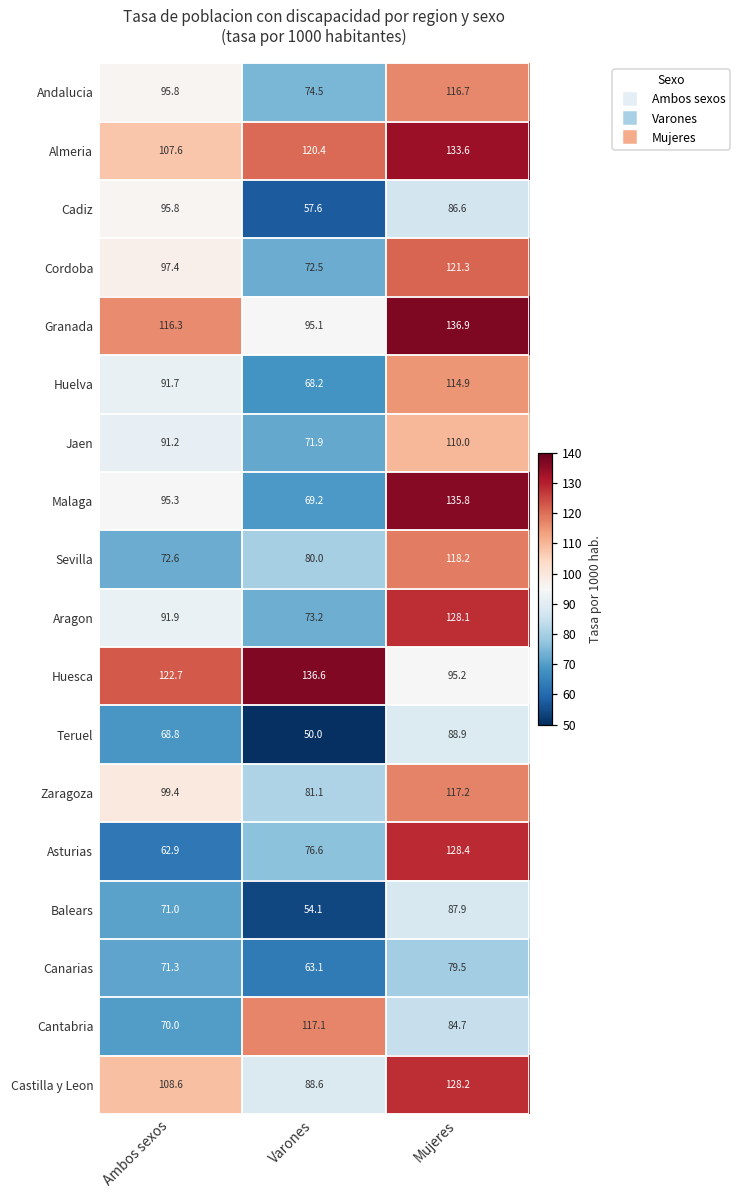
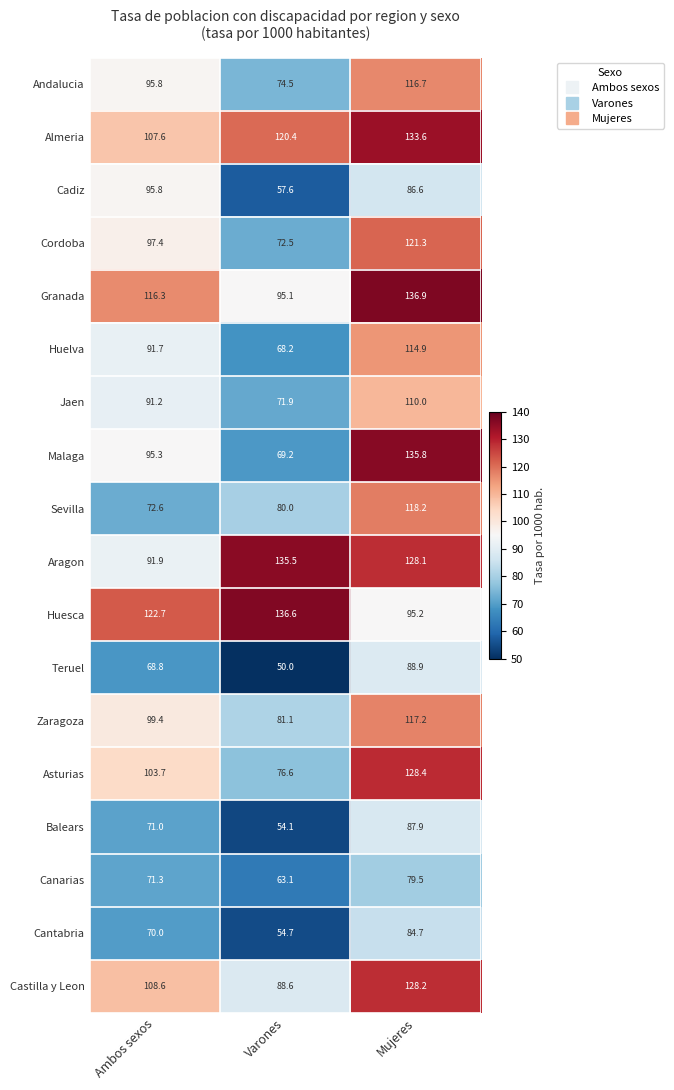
Aragon, Varones: 73.2 -> 135.5
Asturias, Ambos sexos: 62.9 -> 103.7
Cantabria, Varones: 117.1 -> 54.7
